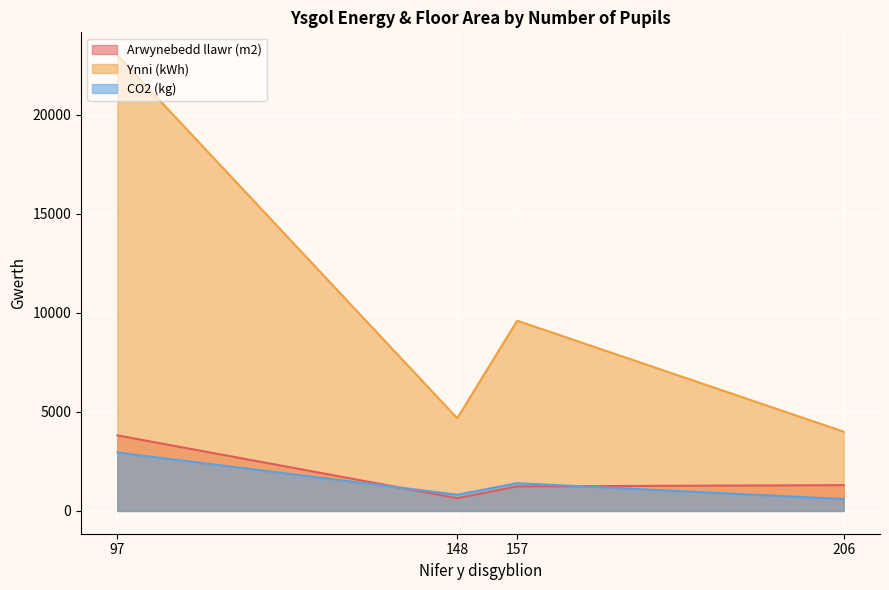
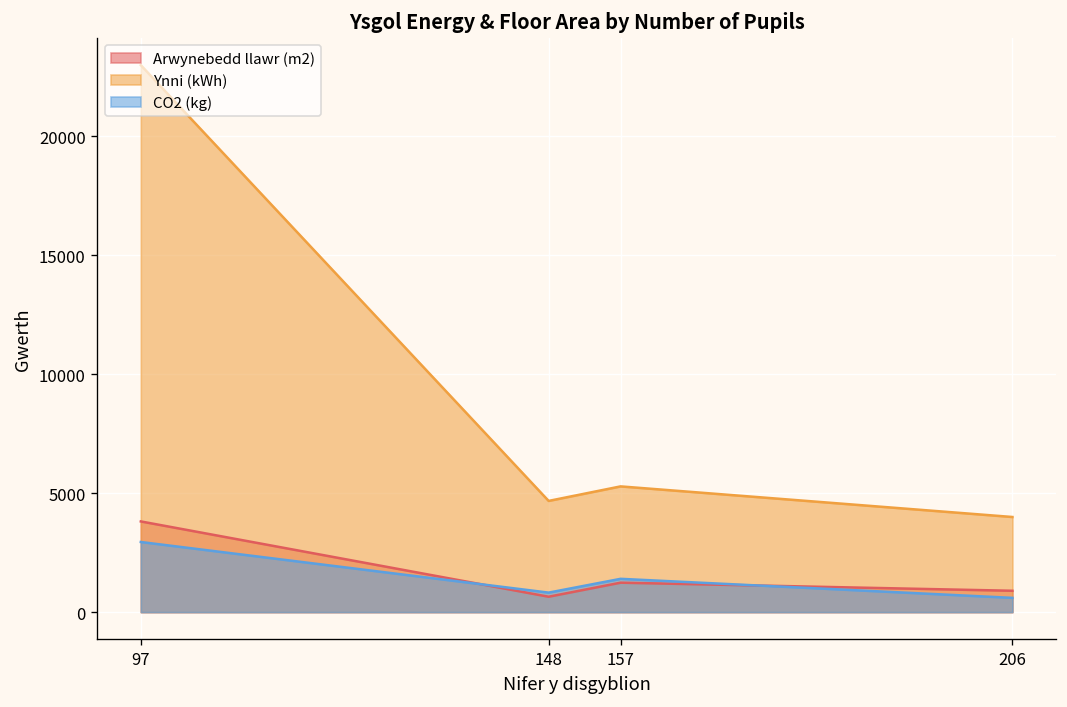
Ynni (kWh), 157: 9600 -> 5300
Arwynebedd llawr (m2), 206: 1300 -> 900
